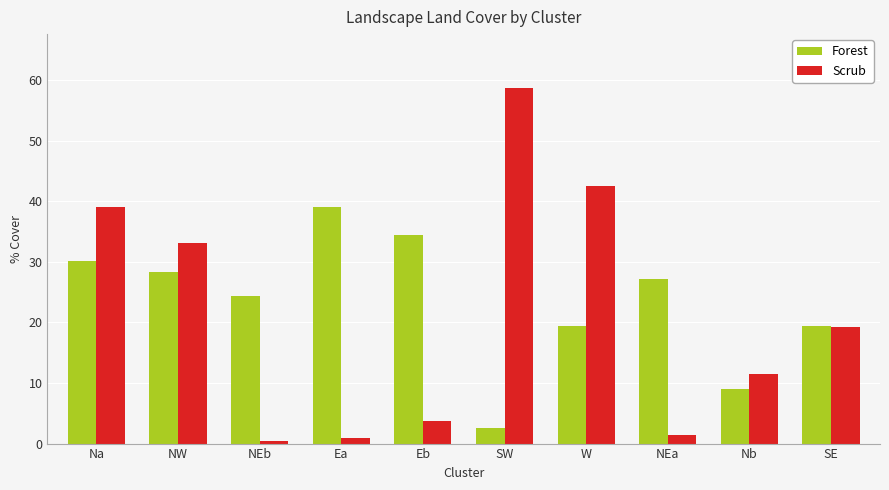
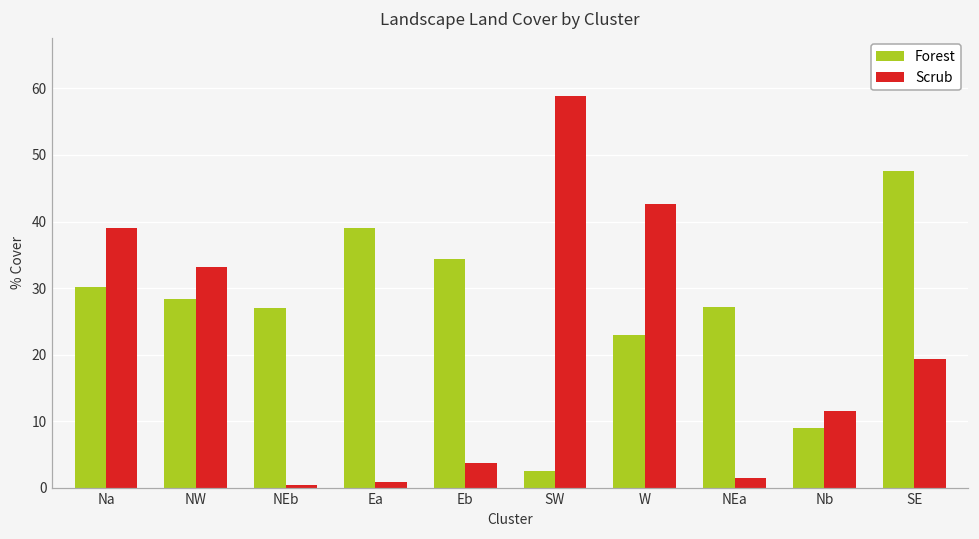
Forest, NEb: 24 -> 27
Forest, W: 19 -> 23
Forest, SE: 19 -> 48
